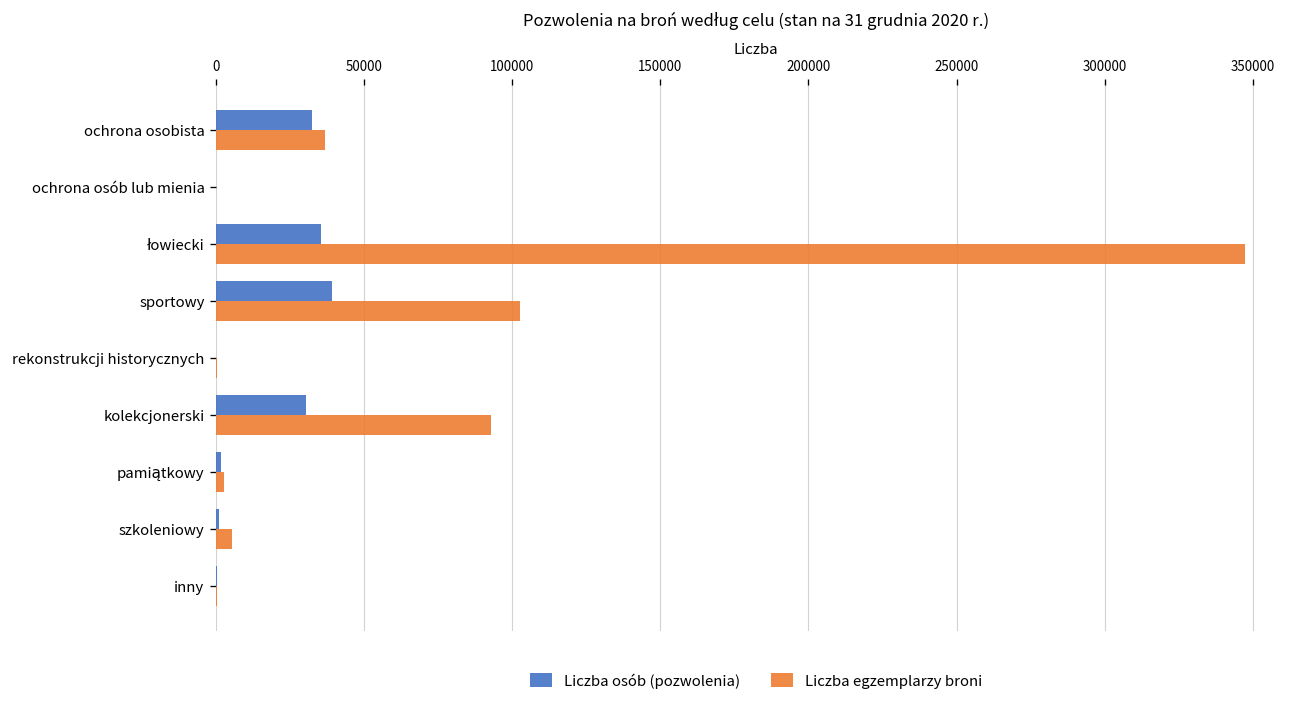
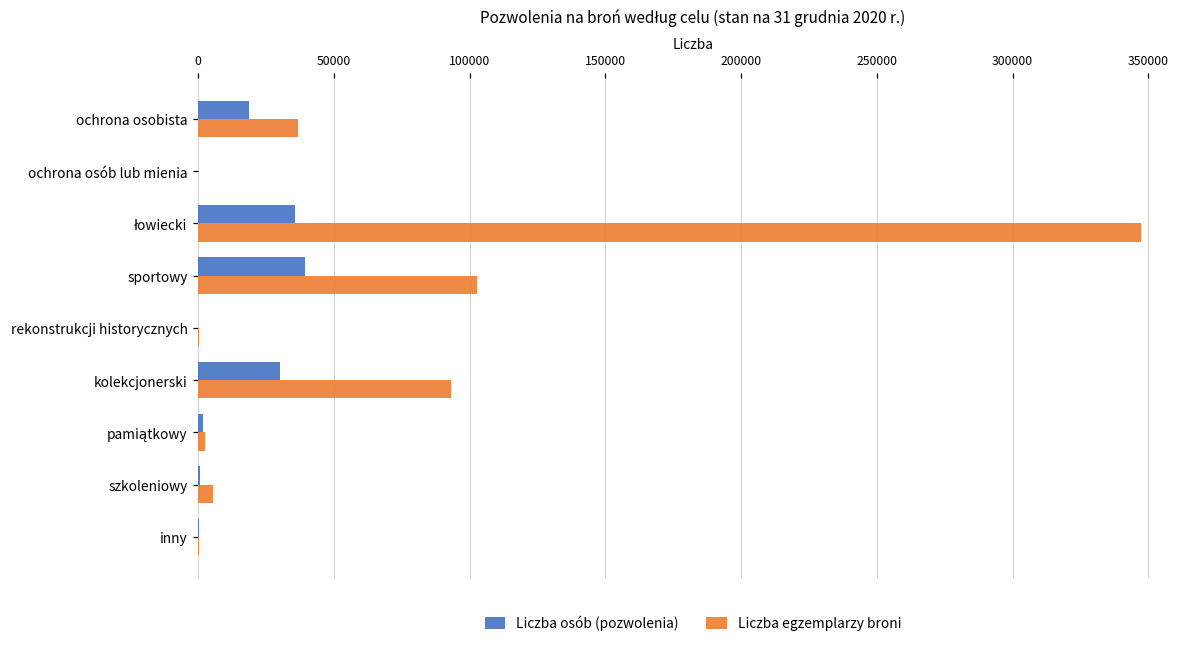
Liczba osób (pozwolenia), ochrona osobista: 32000 -> 19000
